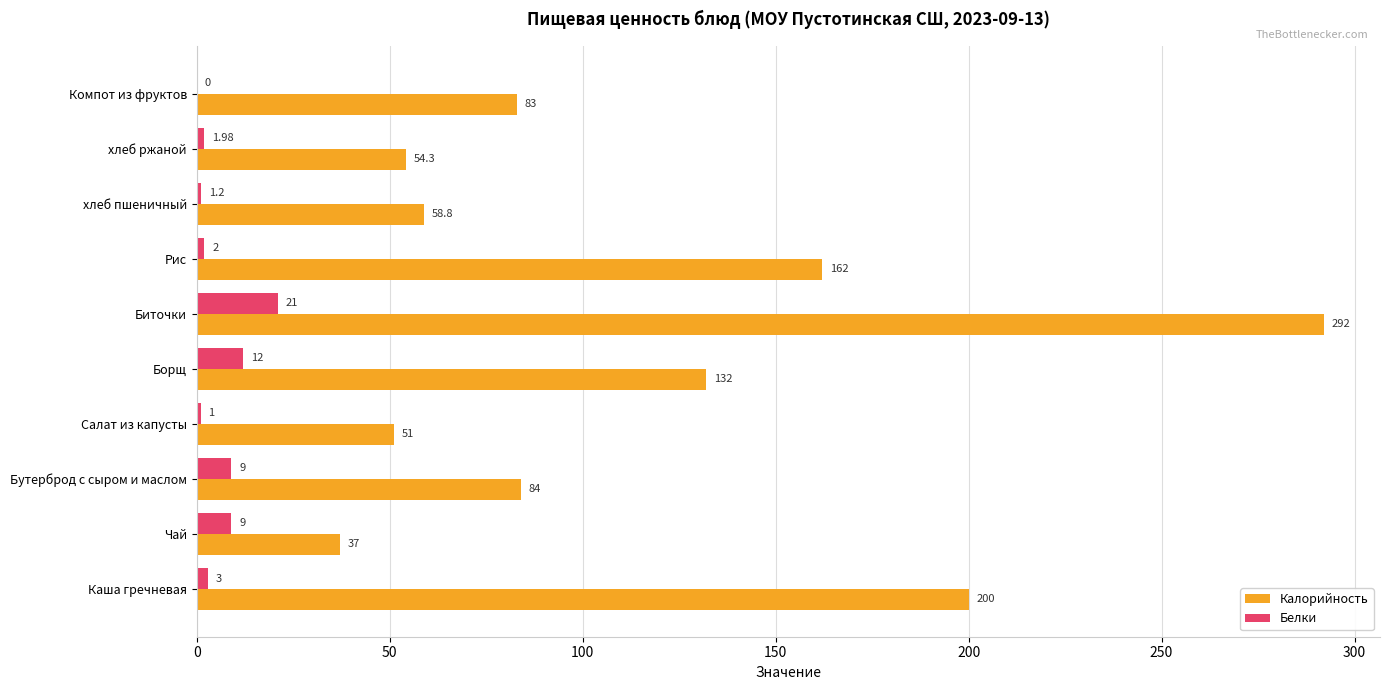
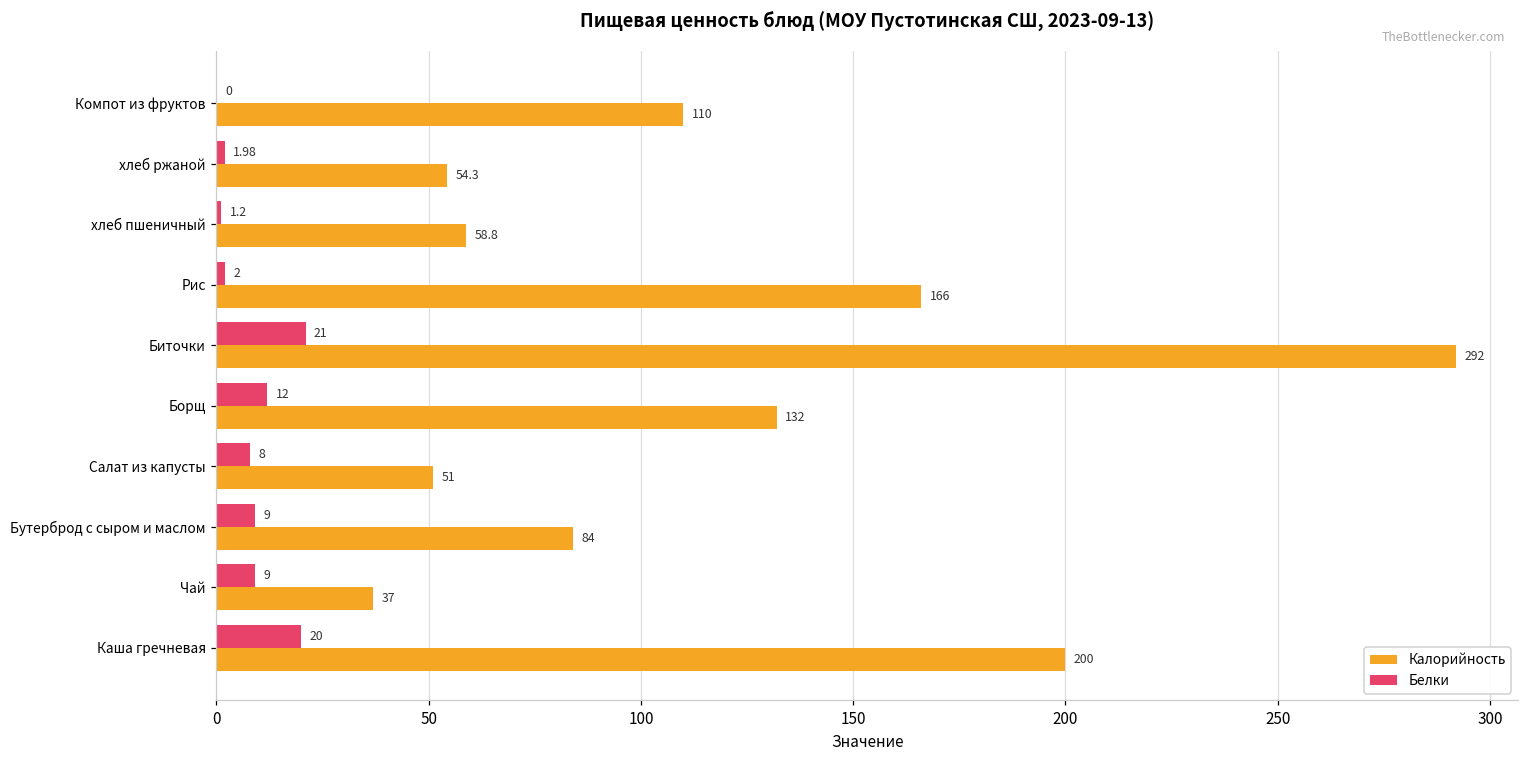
Калорийность, Компот из фруктов: 83 -> 110
Калорийность, Рис: 162 -> 166
Белки, Салат из капусты: 1 -> 8
Белки, Каша гречневая: 3 -> 20
